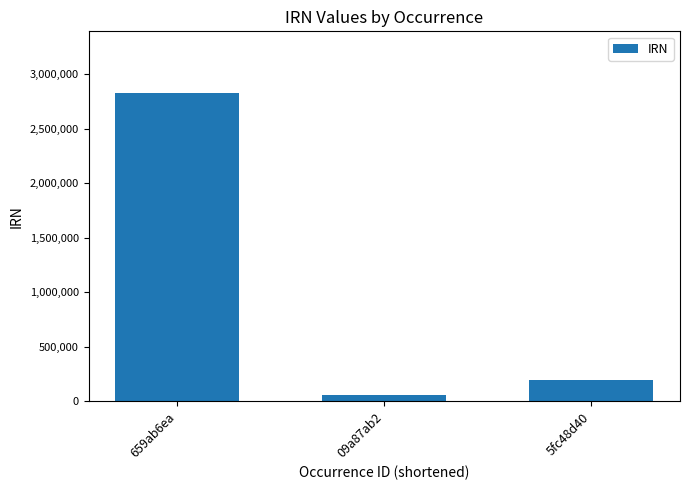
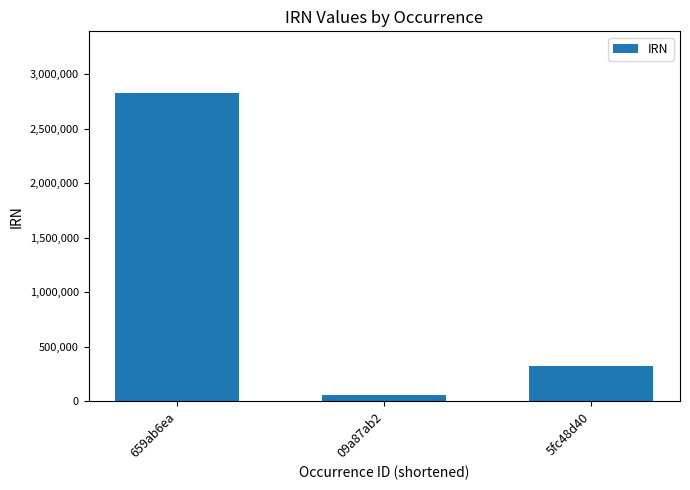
5fc48d40: 190,000 -> 330,000
